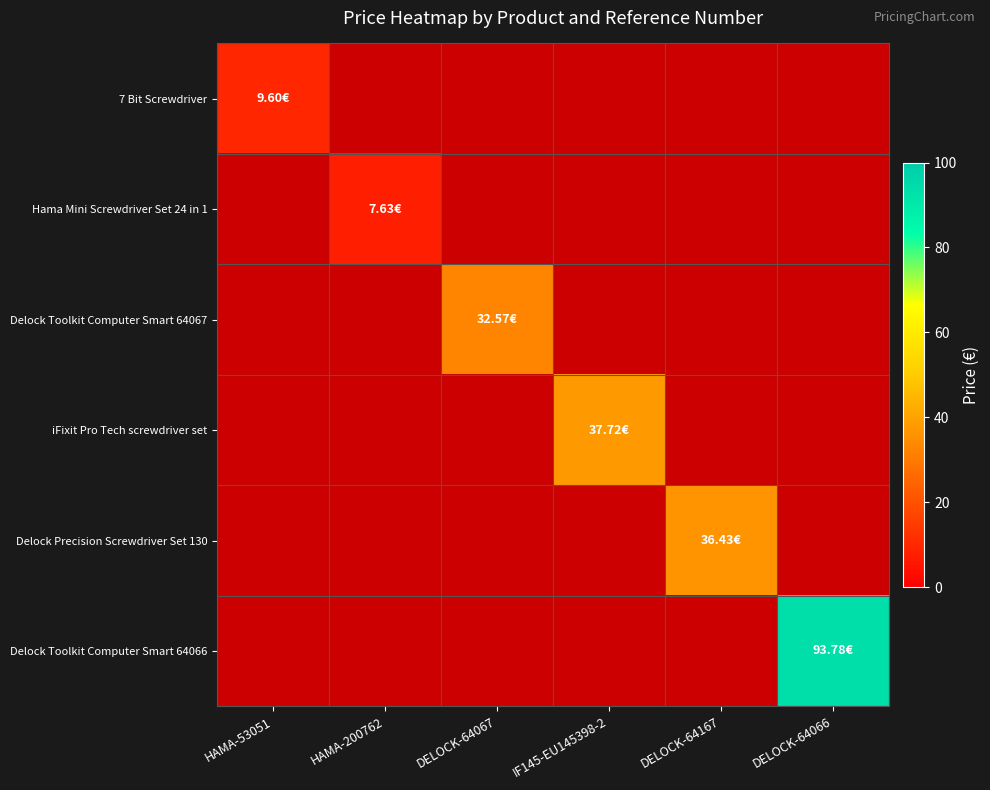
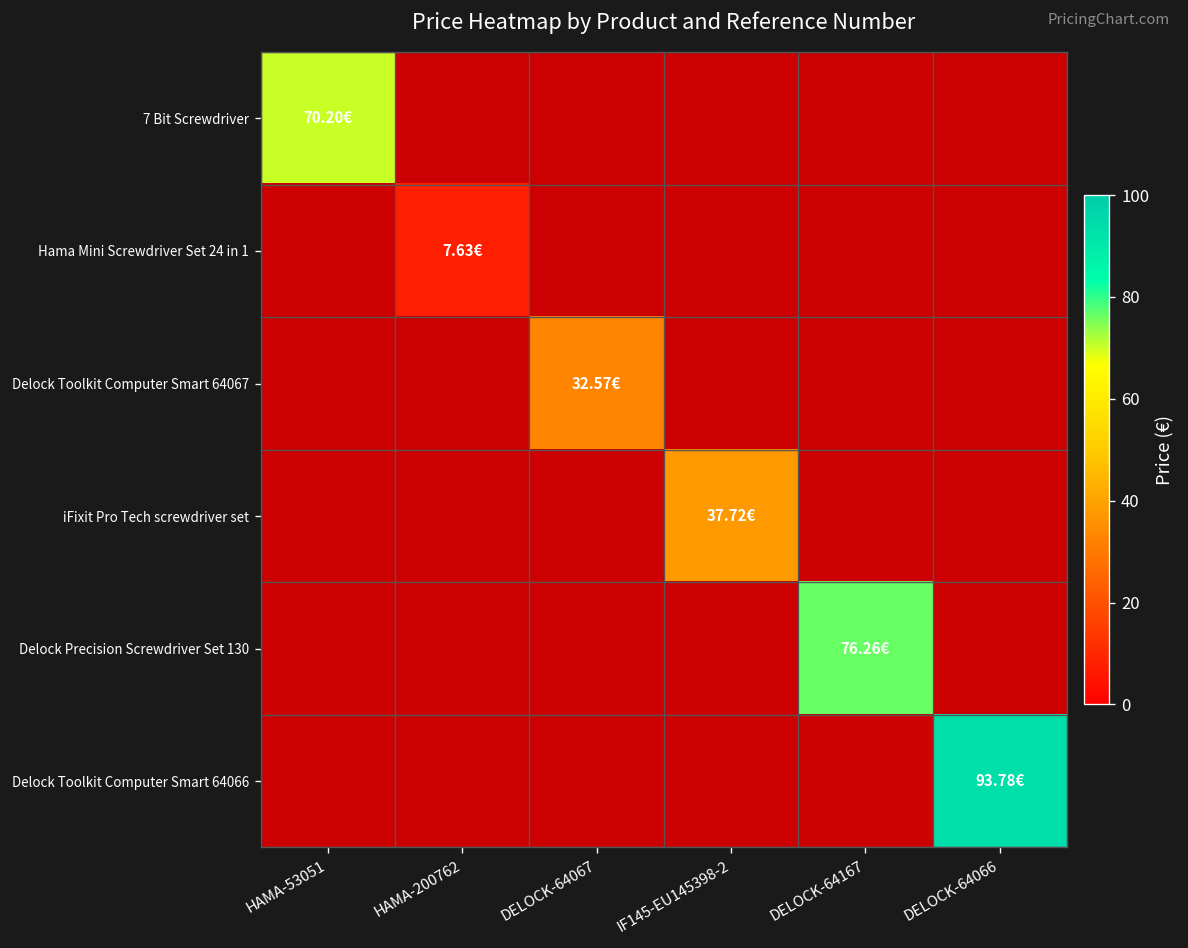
7 Bit Screwdriver, HAMA-53051: 9.60€ -> 70.20€
Delock Precision Screwdriver Set 130, DELOCK-64167: 36.43€ -> 76.26€
